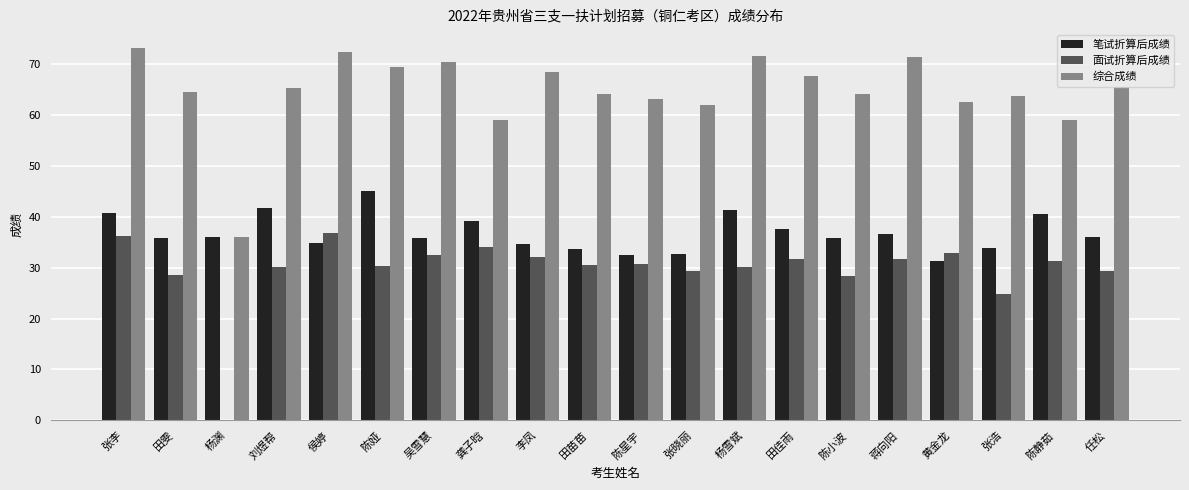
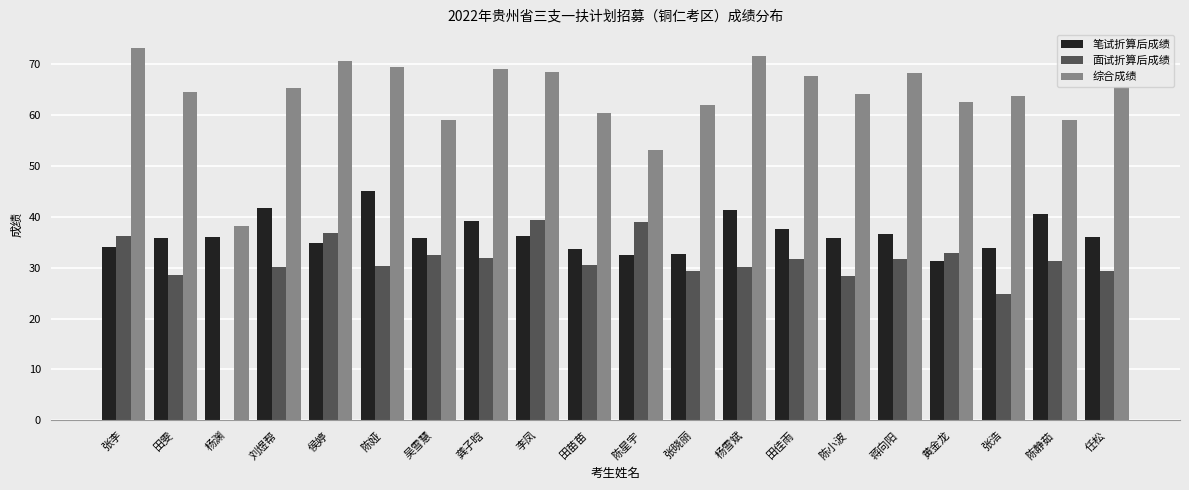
笔试折算后成绩, 张李: 41 -> 34
综合成绩, 杨渊: 36 -> 38
综合成绩, 侯婷: 72 -> 71
综合成绩, 吴雪慧: 70 -> 59
面试折算后成绩, 龚子晗: 34 -> 32
综合成绩, 龚子晗: 59 -> 69
笔试折算后成绩, 李凤: 35 -> 36
面试折算后成绩, 李凤: 32 -> 39
综合成绩, 田苗苗: 64 -> 60
面试折算后成绩, 陈星宇: 31 -> 39
综合成绩, 陈星宇: 63 -> 53
综合成绩, 蒋向阳: 71 -> 68
